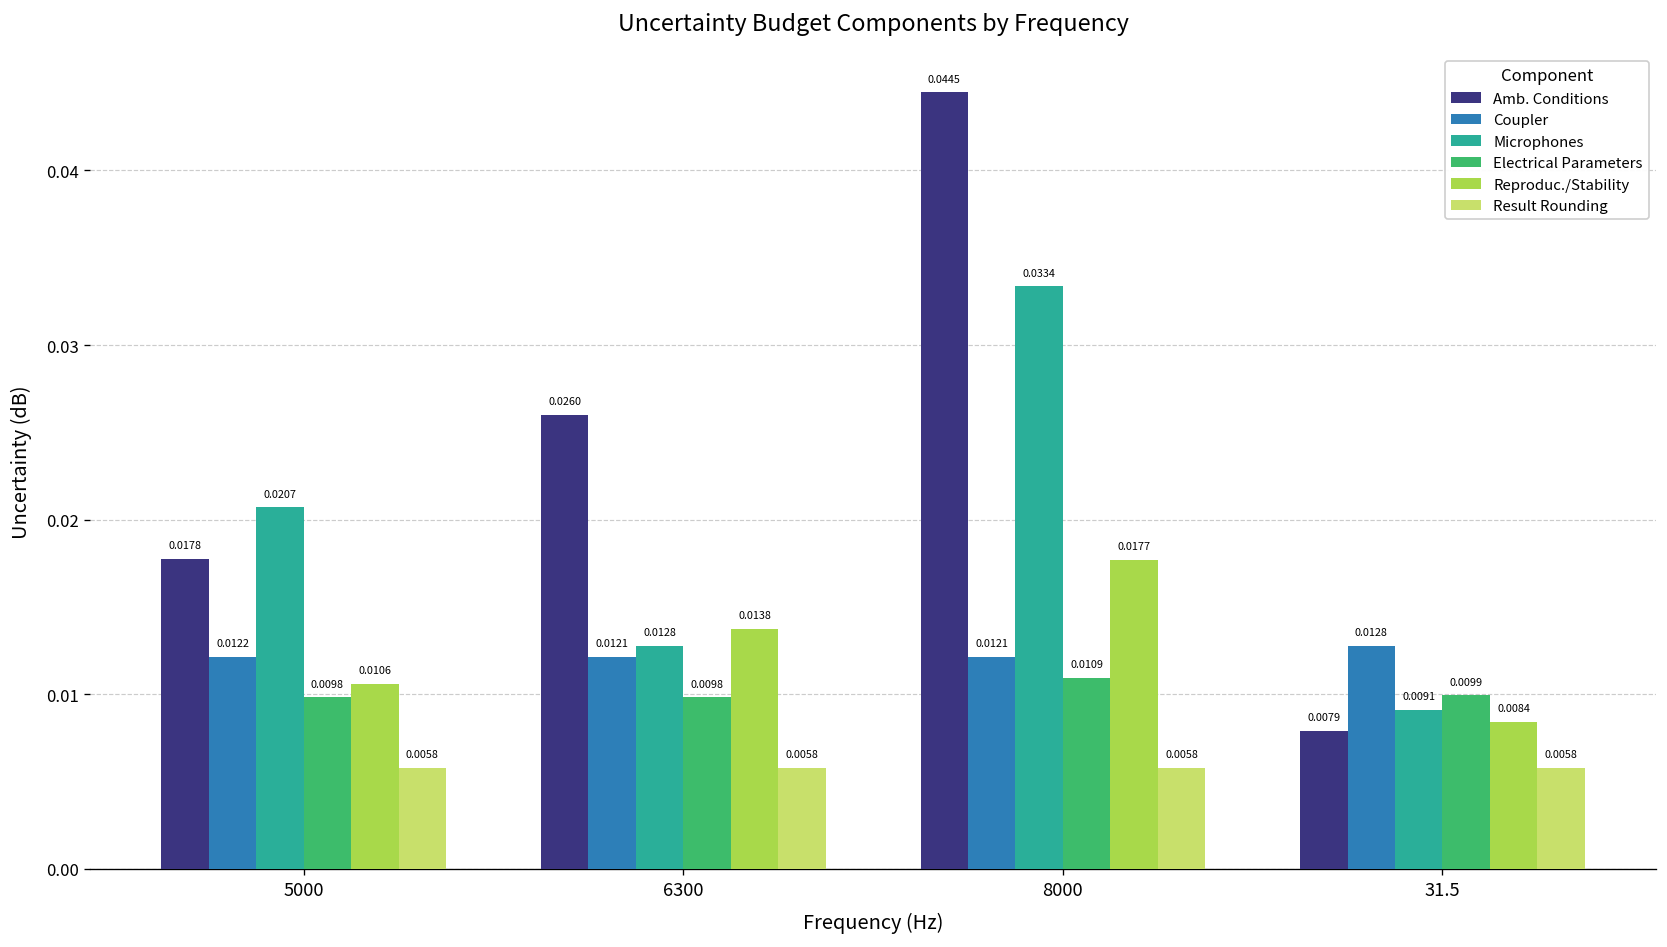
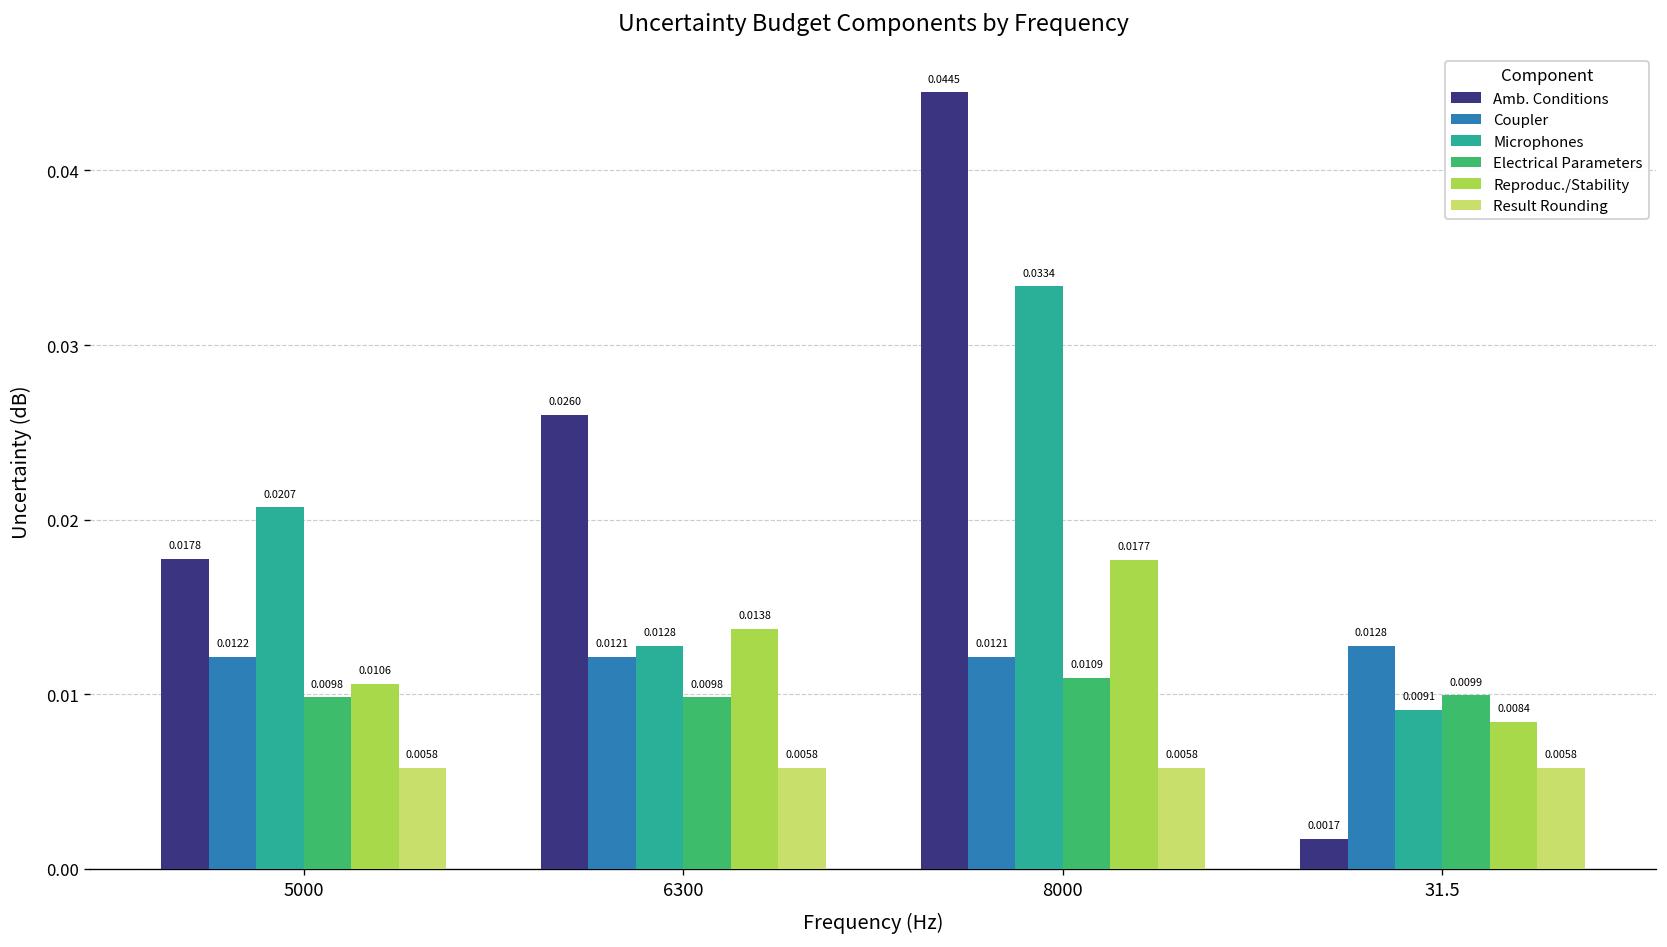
Amb. Conditions, 31.5: 0.0079 -> 0.0017
